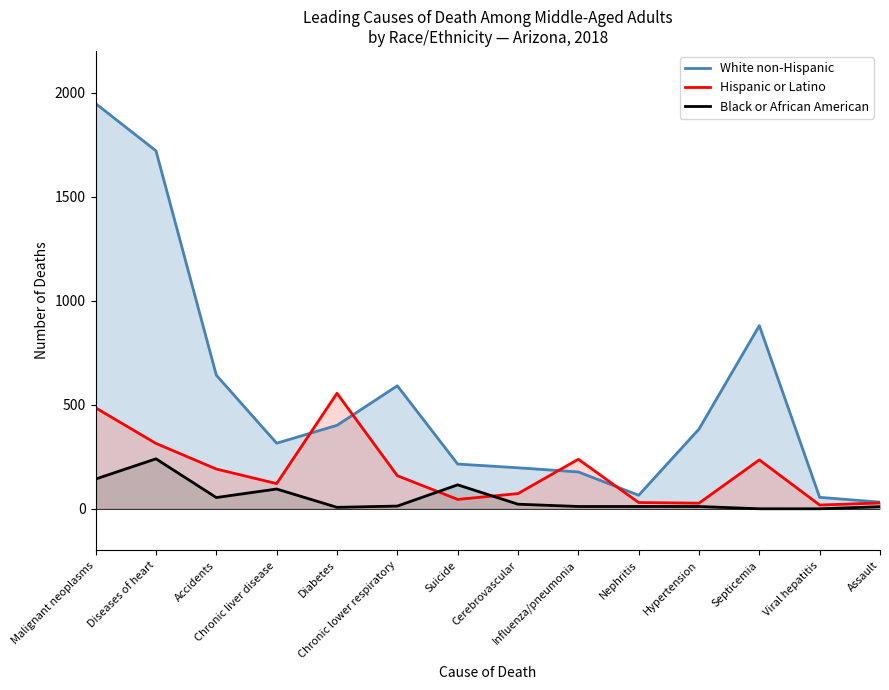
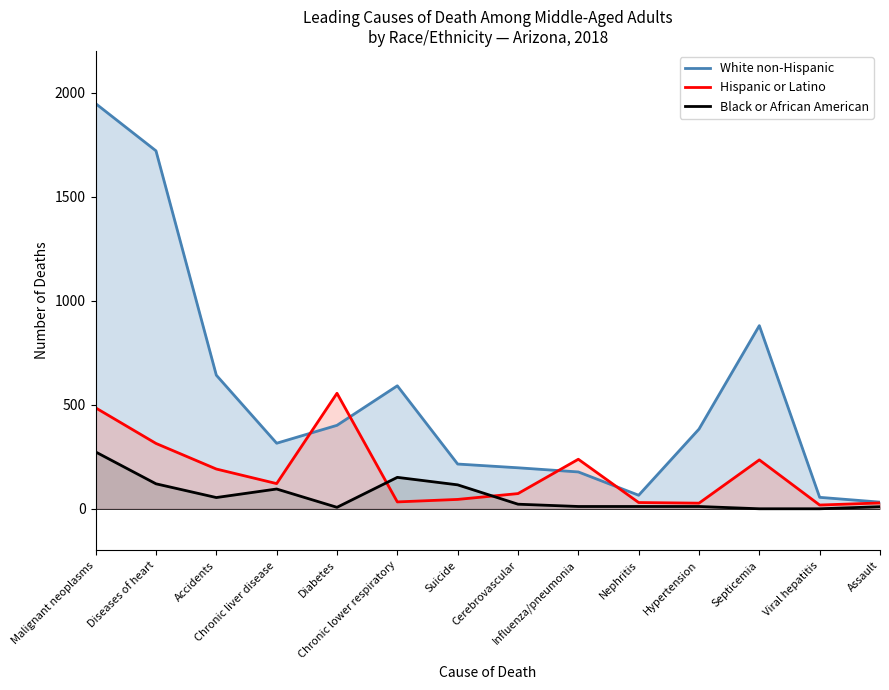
Black or African American, Malignant neoplasms: 140 -> 270
Black or African American, Diseases of heart: 240 -> 120
Hispanic or Latino, Chronic lower respiratory: 160 -> 30
Black or African American, Chronic lower respiratory: 10 -> 150
